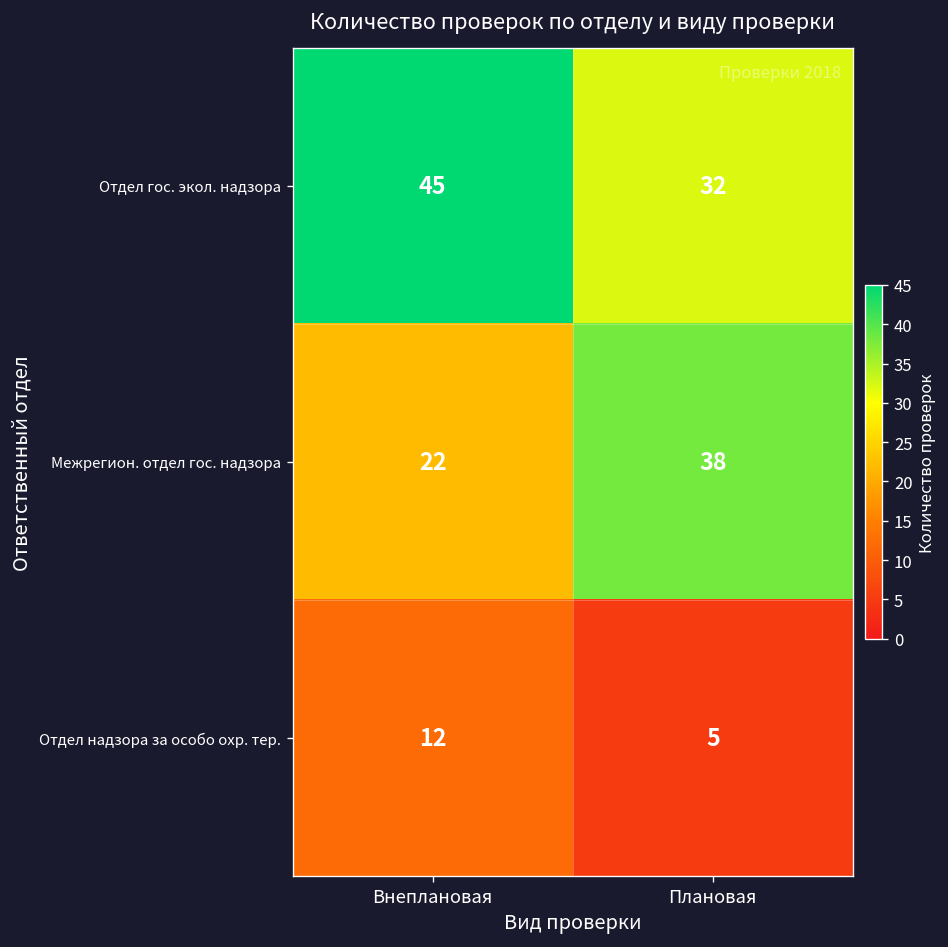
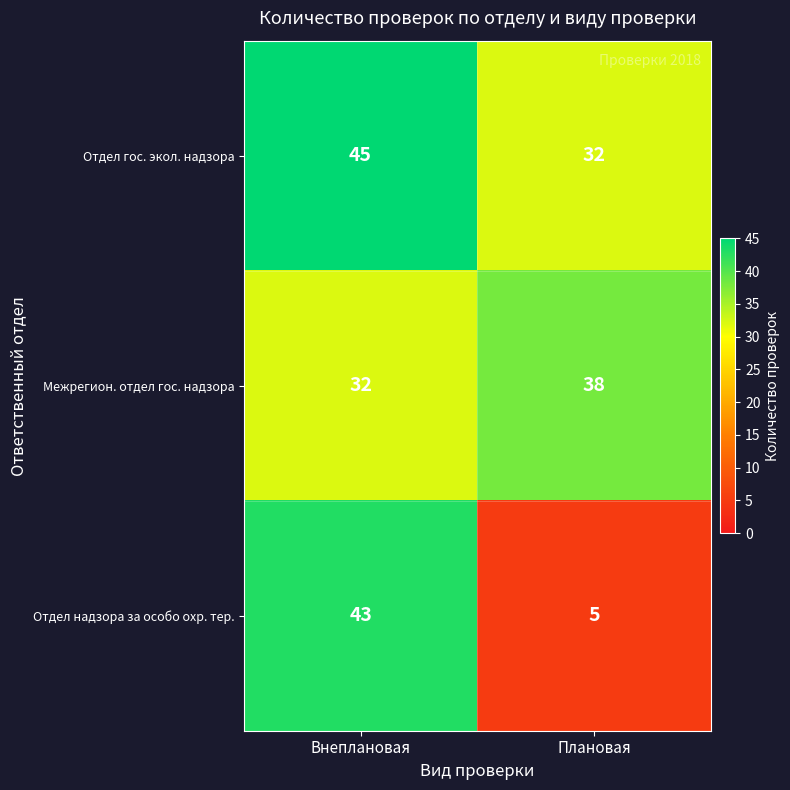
Межрегион. отдел гос. надзора, Внеплановая: 22 -> 32
Отдел надзора за особо охр. тер., Внеплановая: 12 -> 43
